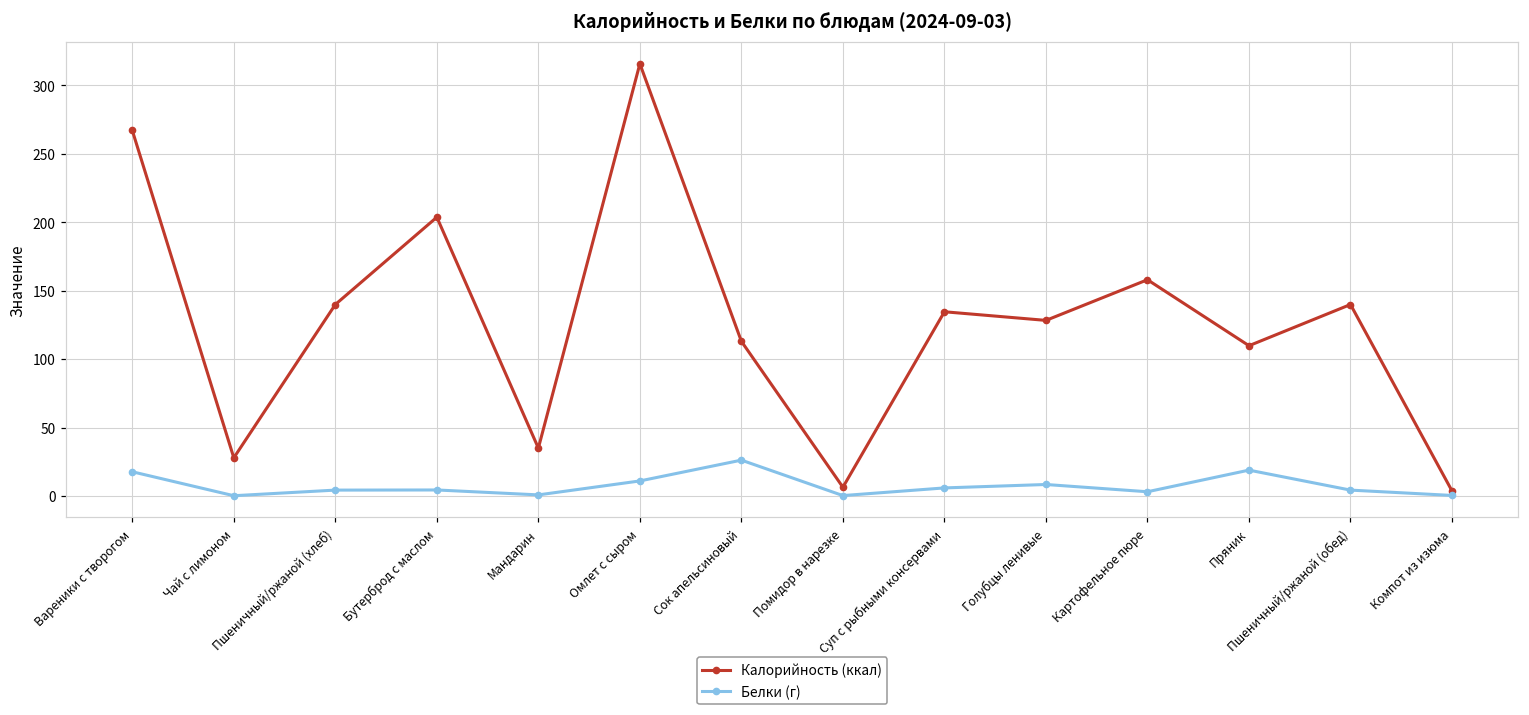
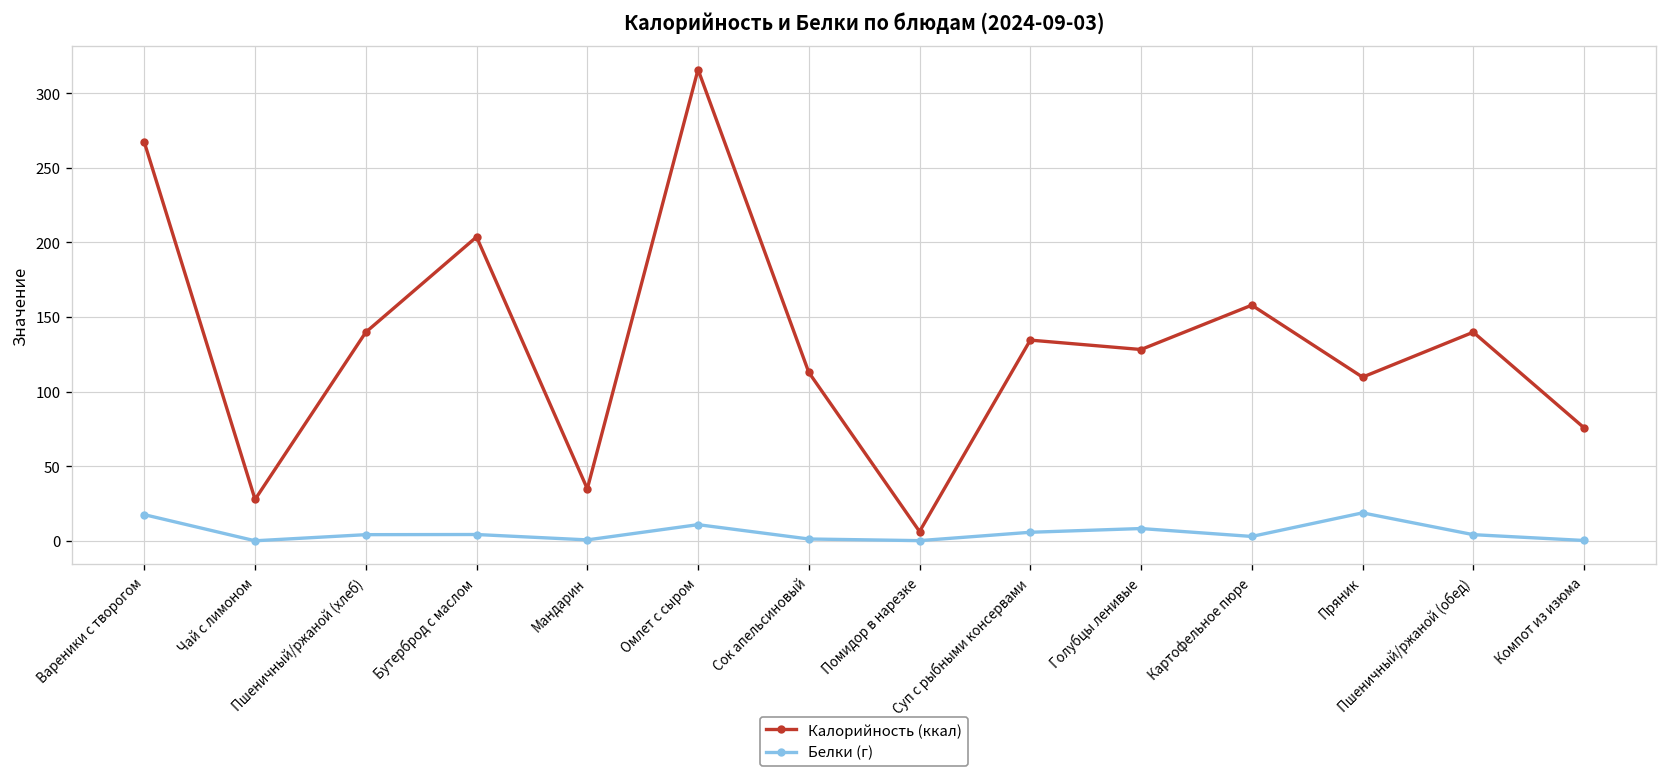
Белки (г), Сок апельсиновый: 26 -> 1
Калорийность (ккал), Компот из изюма: 4 -> 76
